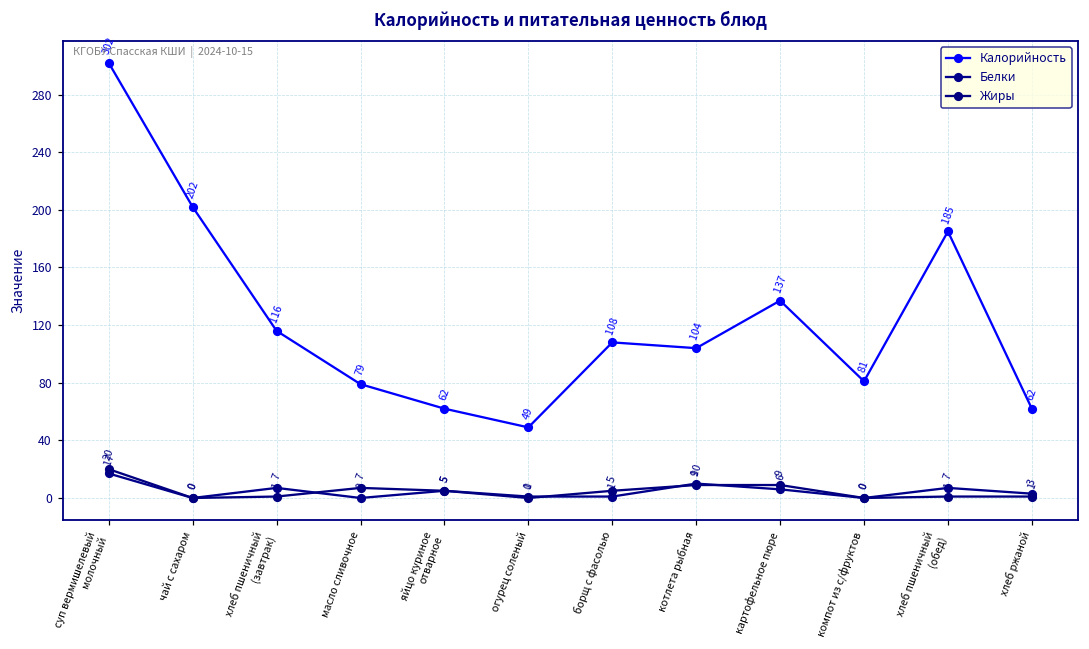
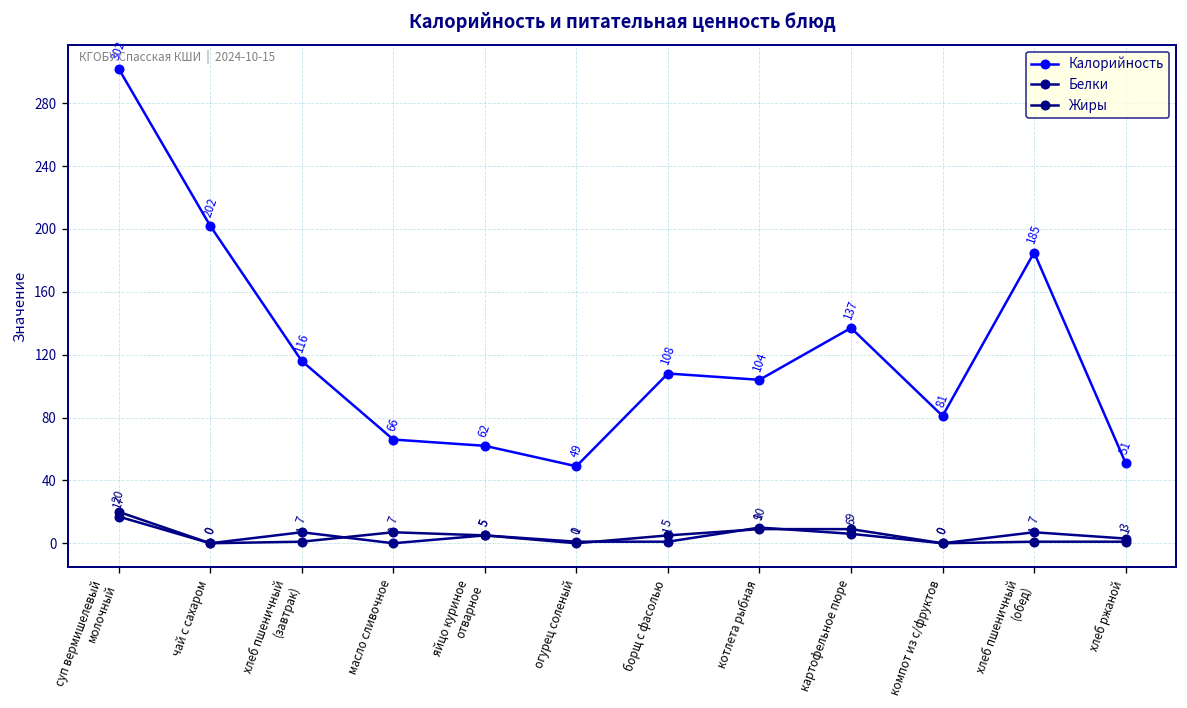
Калорийность, масло сливочное: 79 -> 66
Калорийность, хлеб ржаной: 62 -> 51
